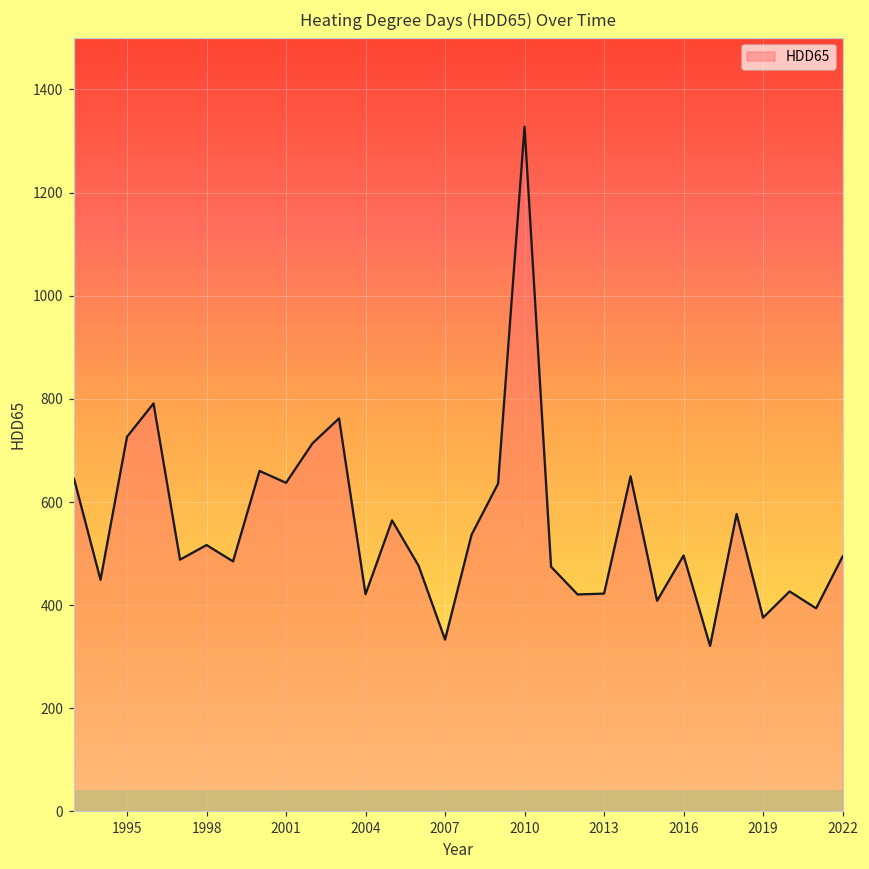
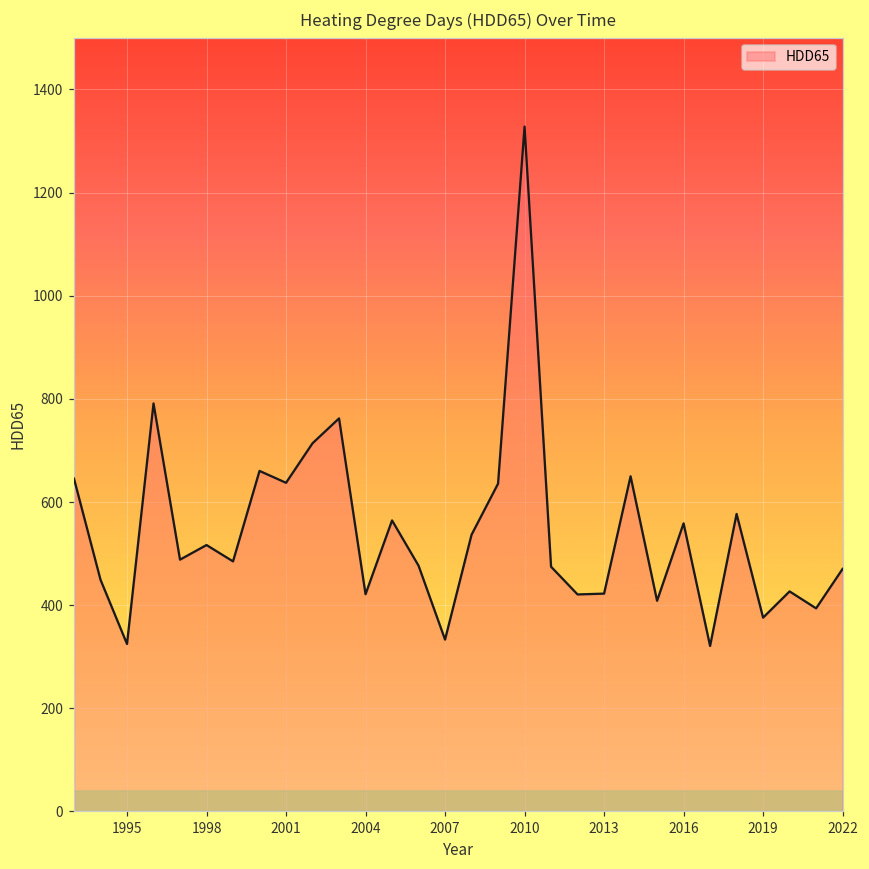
1995: 730 -> 320
2016: 500 -> 560
2022: 490 -> 470
